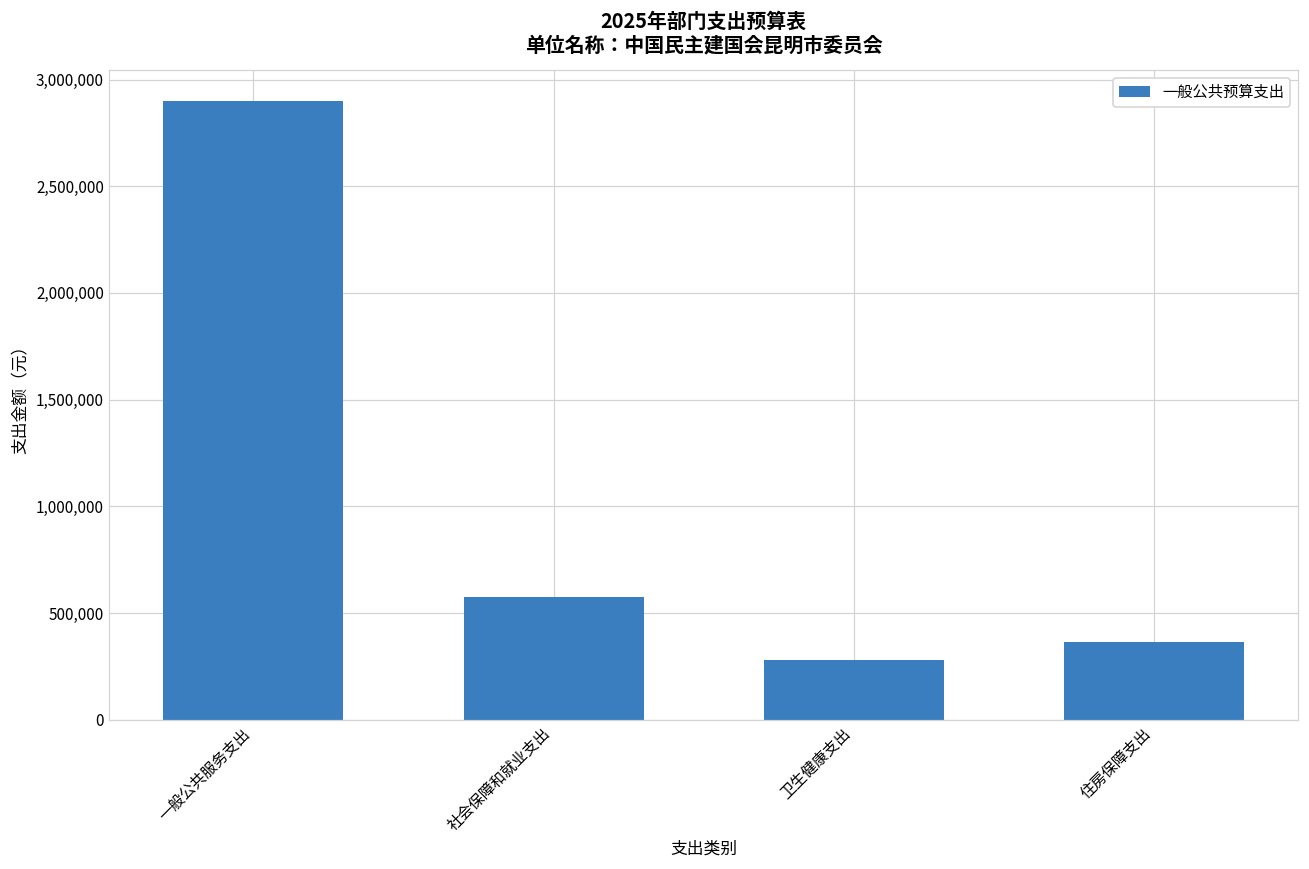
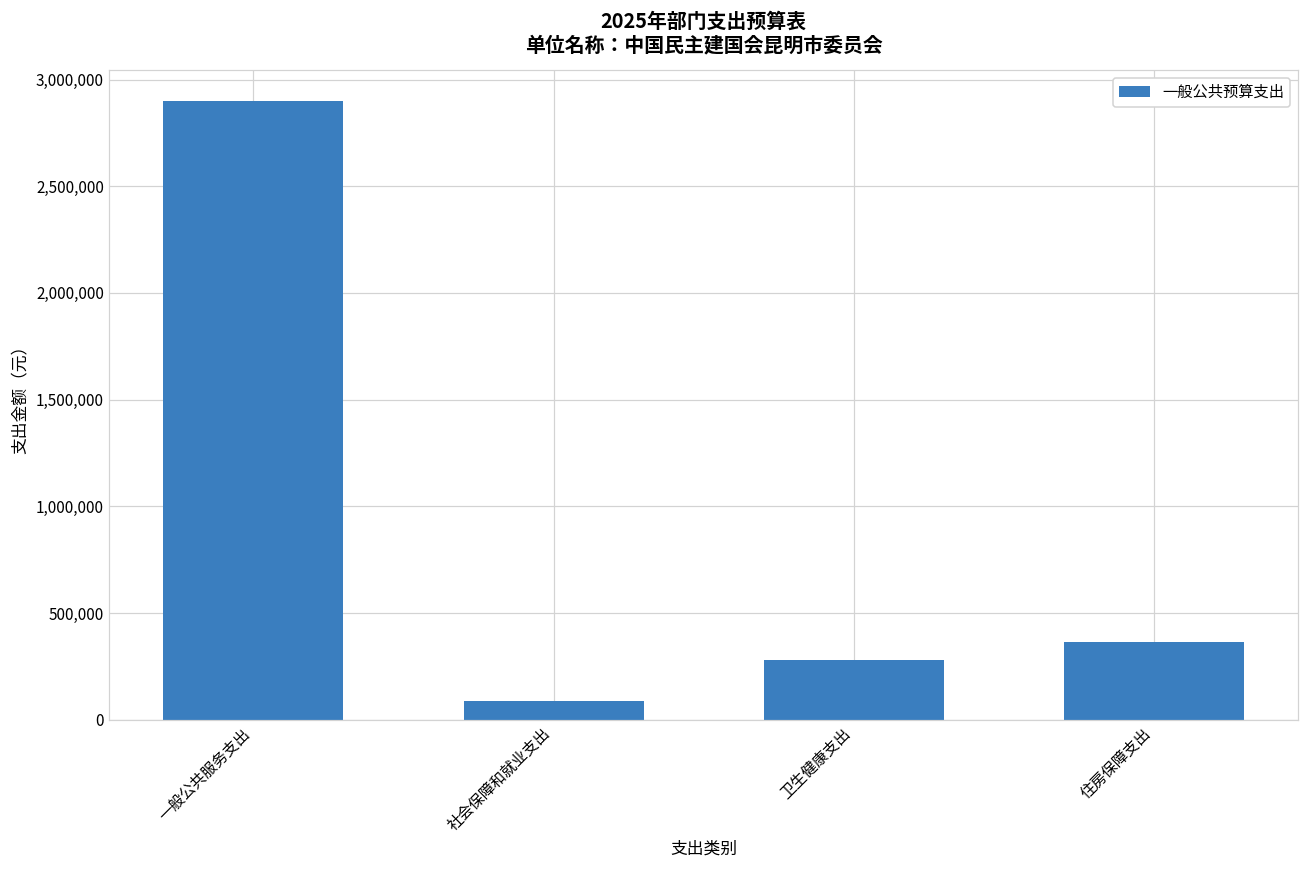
社会保障和就业支出: 580,000 -> 90,000
